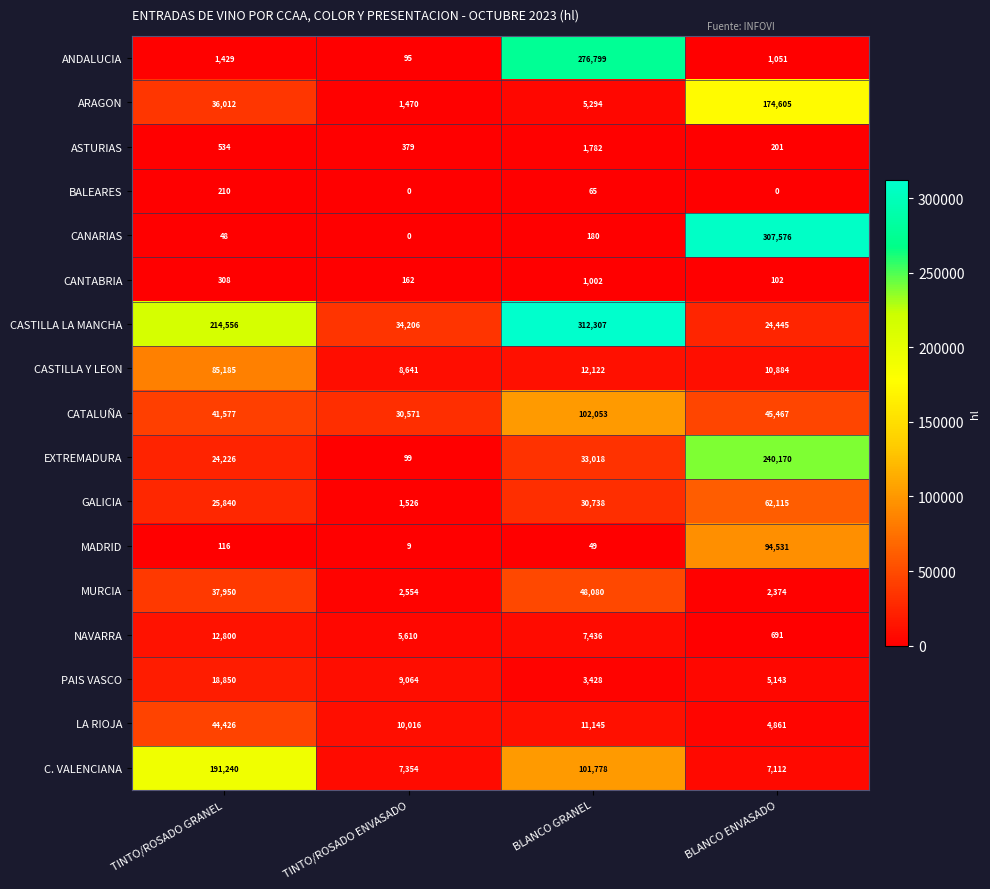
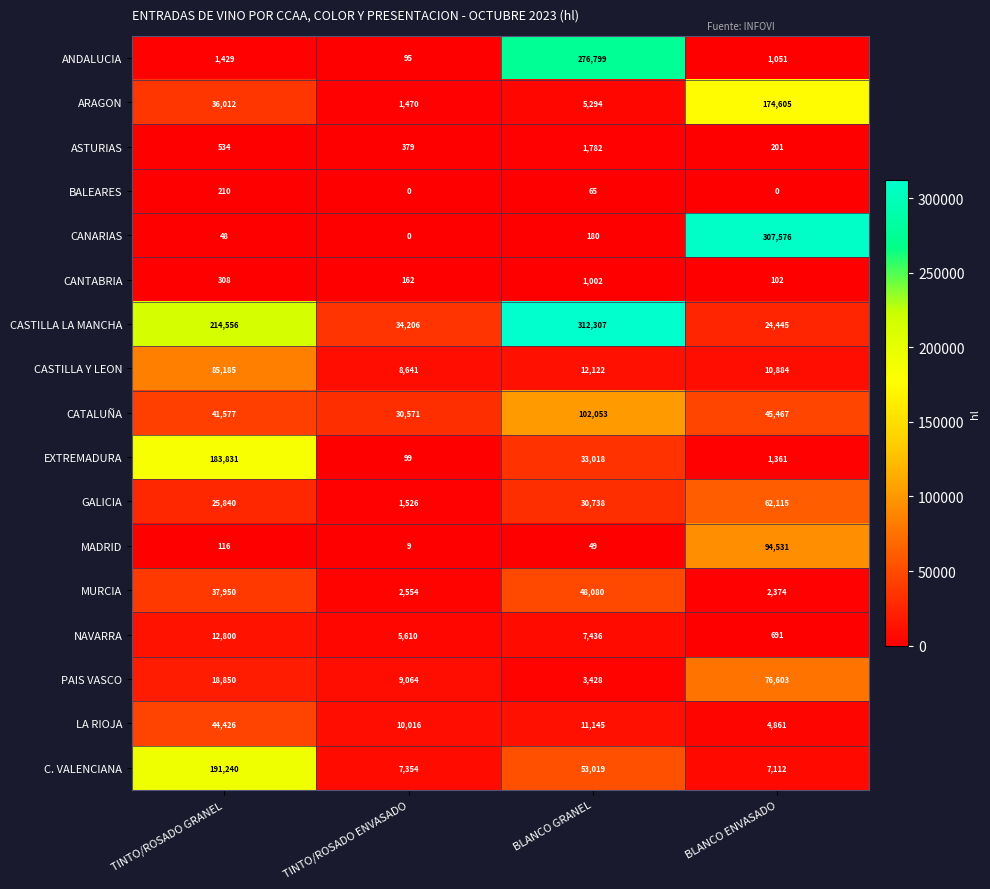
EXTREMADURA, TINTO/ROSADO GRANEL: 24,226 -> 183,831
EXTREMADURA, BLANCO ENVASADO: 240,170 -> 1,361
PAIS VASCO, BLANCO ENVASADO: 5,143 -> 76,603
C. VALENCIANA, BLANCO GRANEL: 101,778 -> 53,019
